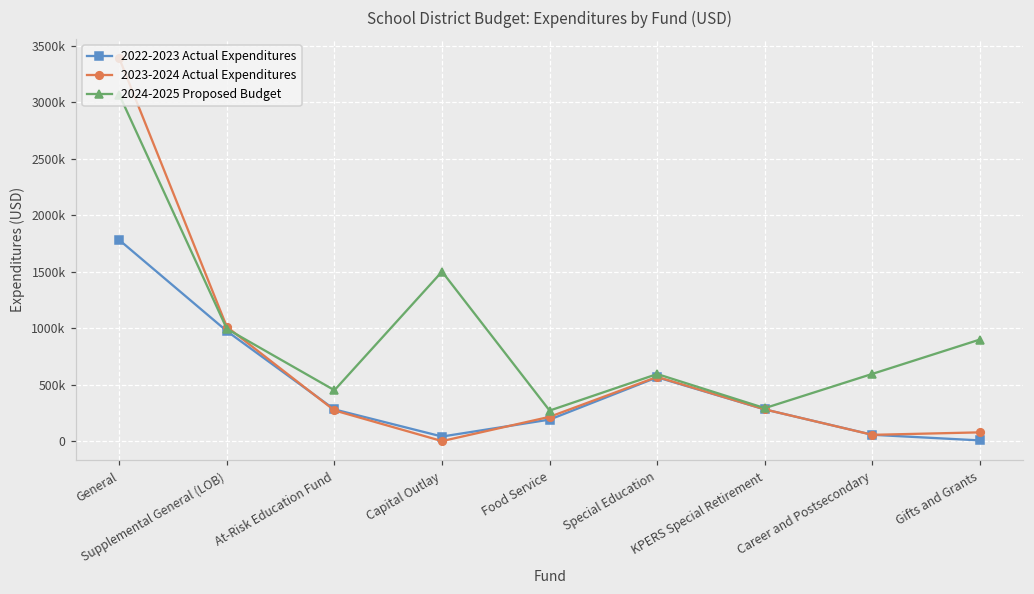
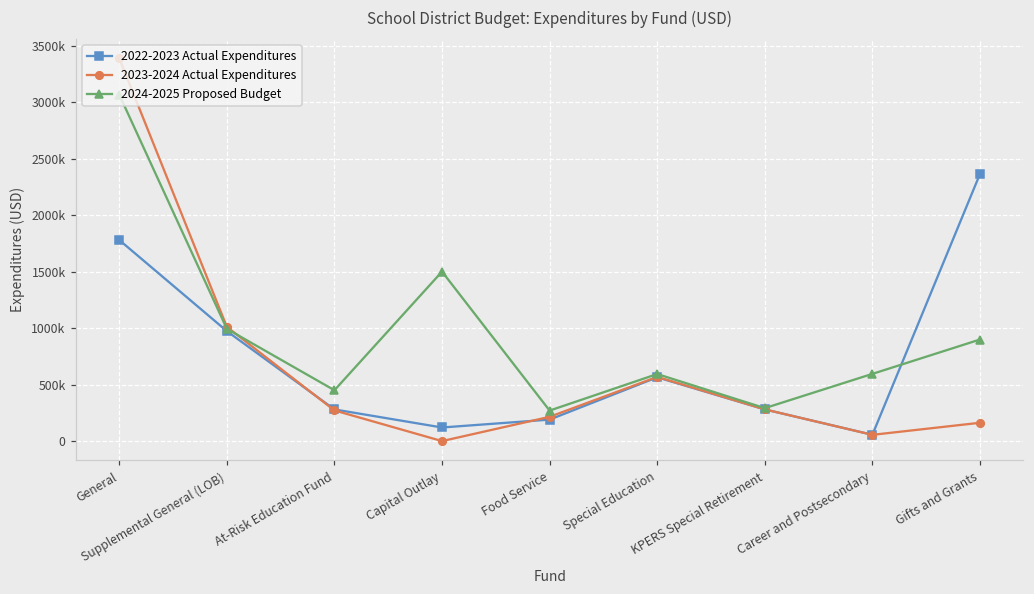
2022-2023 Actual Expenditures, Capital Outlay: 40000 -> 120000
2022-2023 Actual Expenditures, Gifts and Grants: 10000 -> 2360000
2023-2024 Actual Expenditures, Gifts and Grants: 80000 -> 160000
